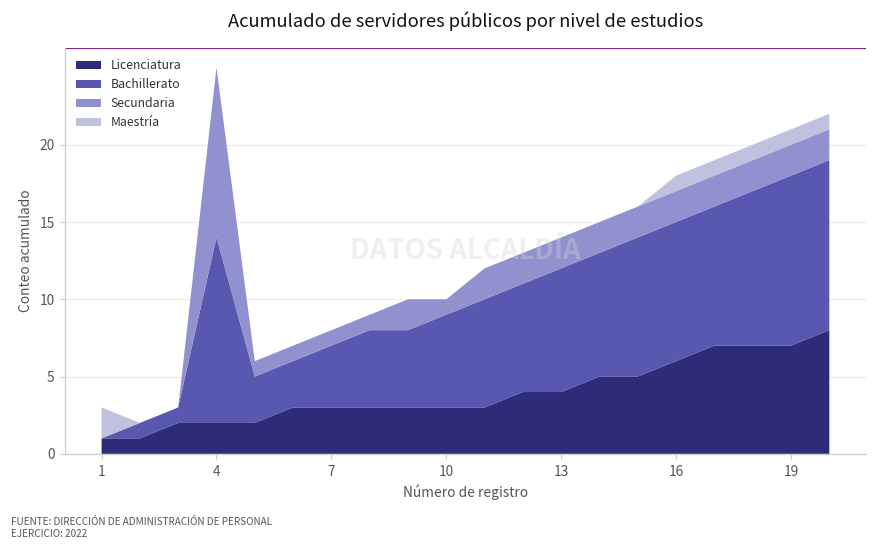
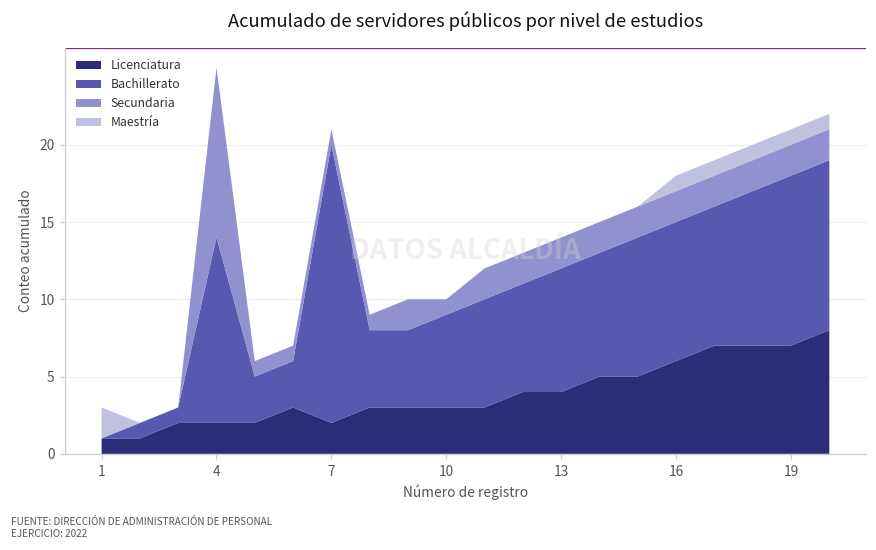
Licenciatura, 7: 3 -> 2
Bachillerato, 7: 4 -> 18
